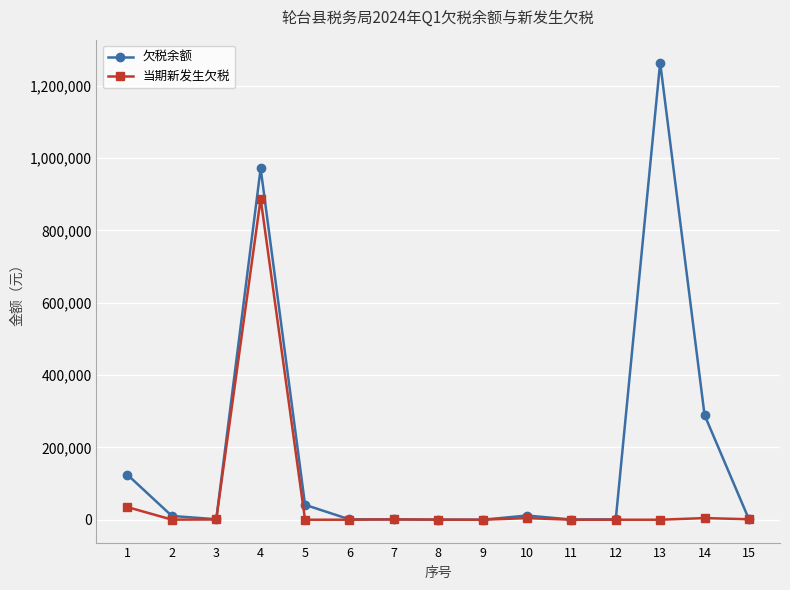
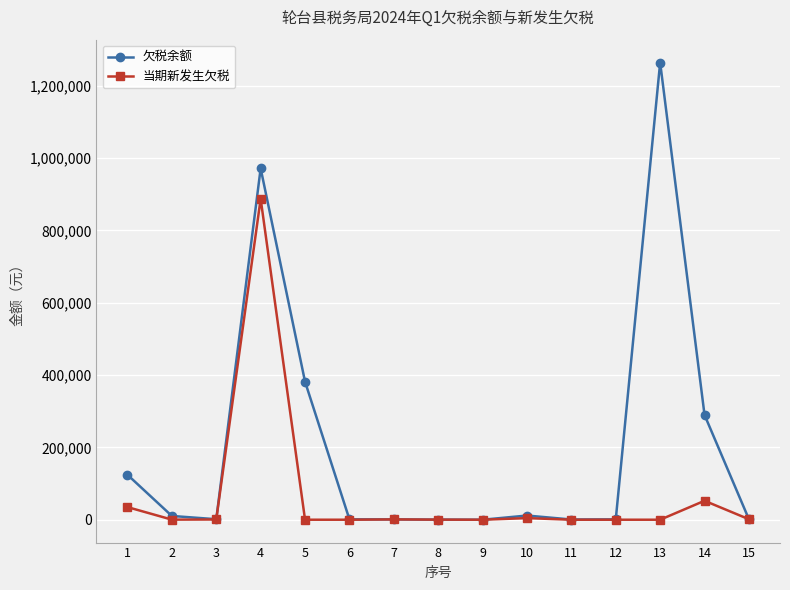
欠税余额, 5: 40,000 -> 380,000
当期新发生欠税, 14: 0 -> 50,000
